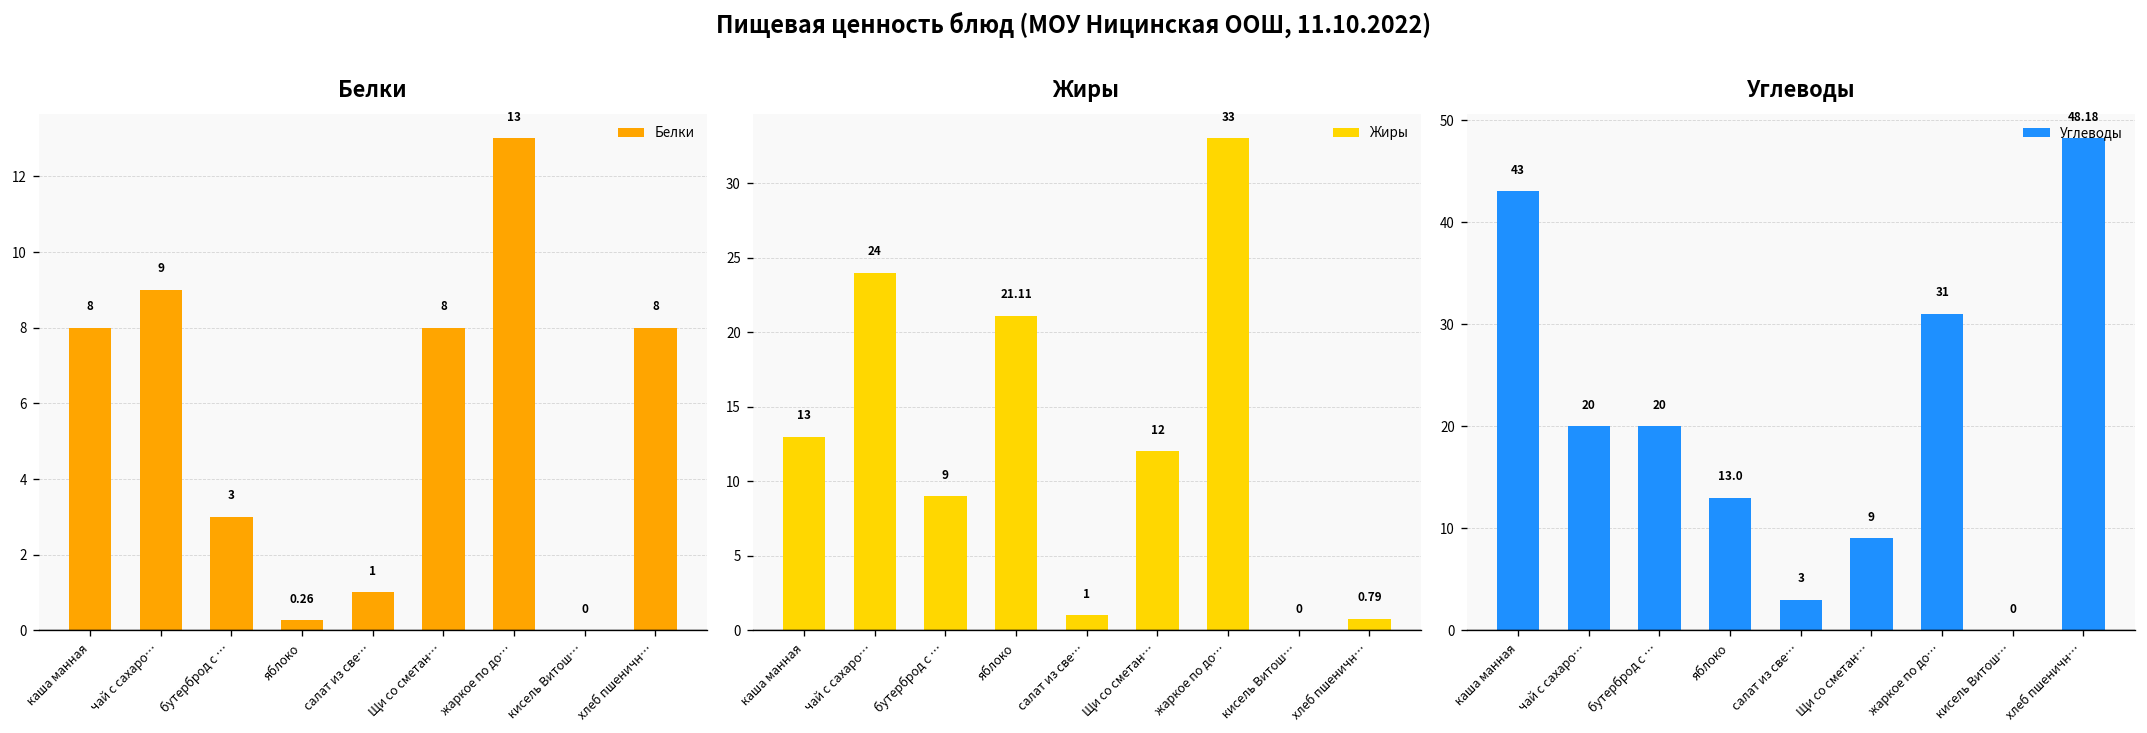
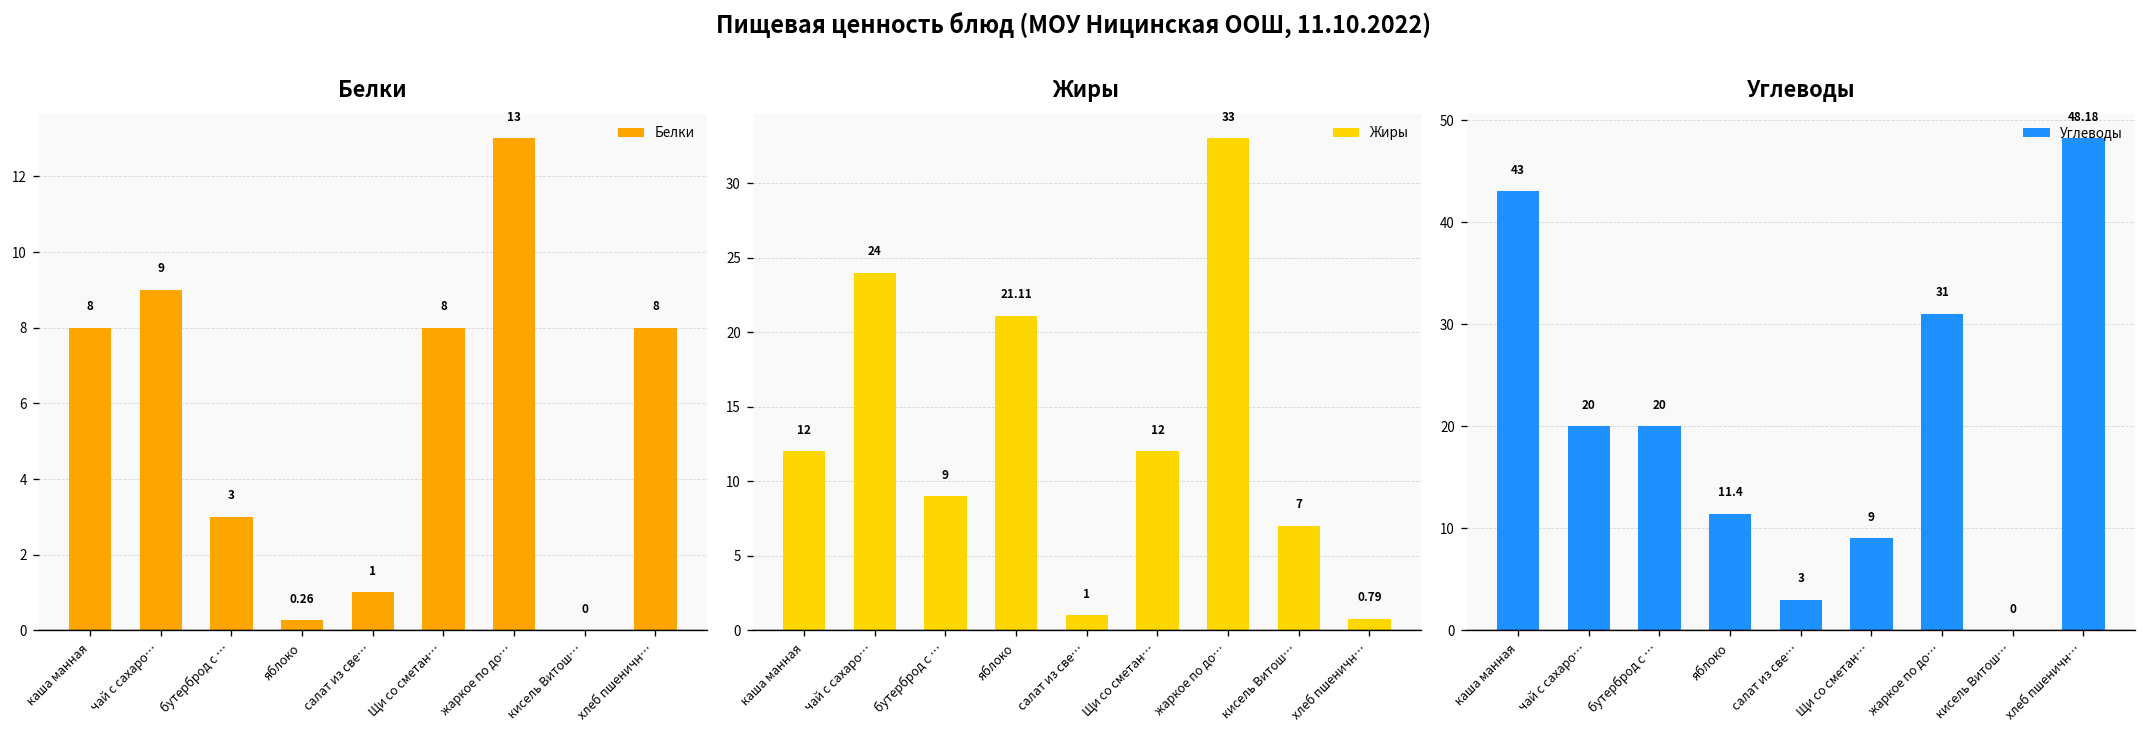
Жиры, каша манная: 13 -> 12
Жиры, кисель Витош…: 0 -> 7
Углеводы, яблоко: 13.0 -> 11.4
